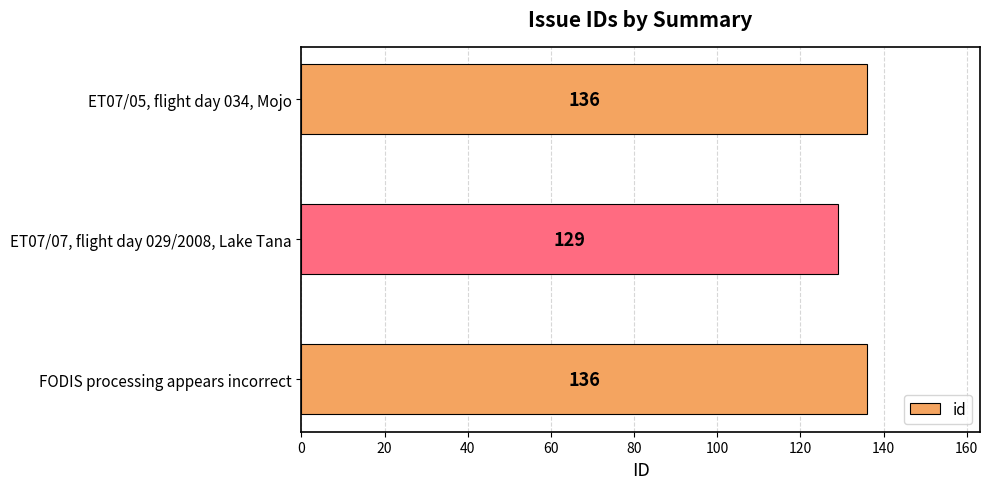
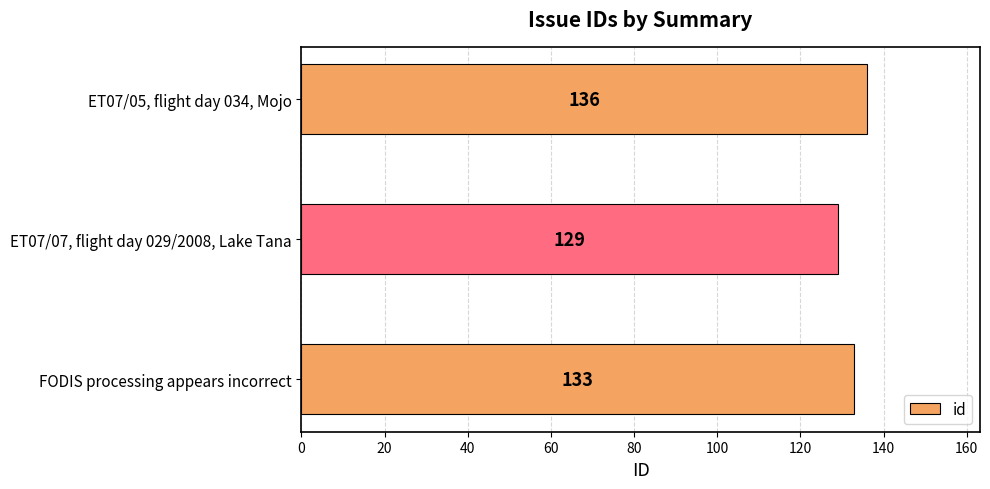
FODIS processing appears incorrect: 136 -> 133
